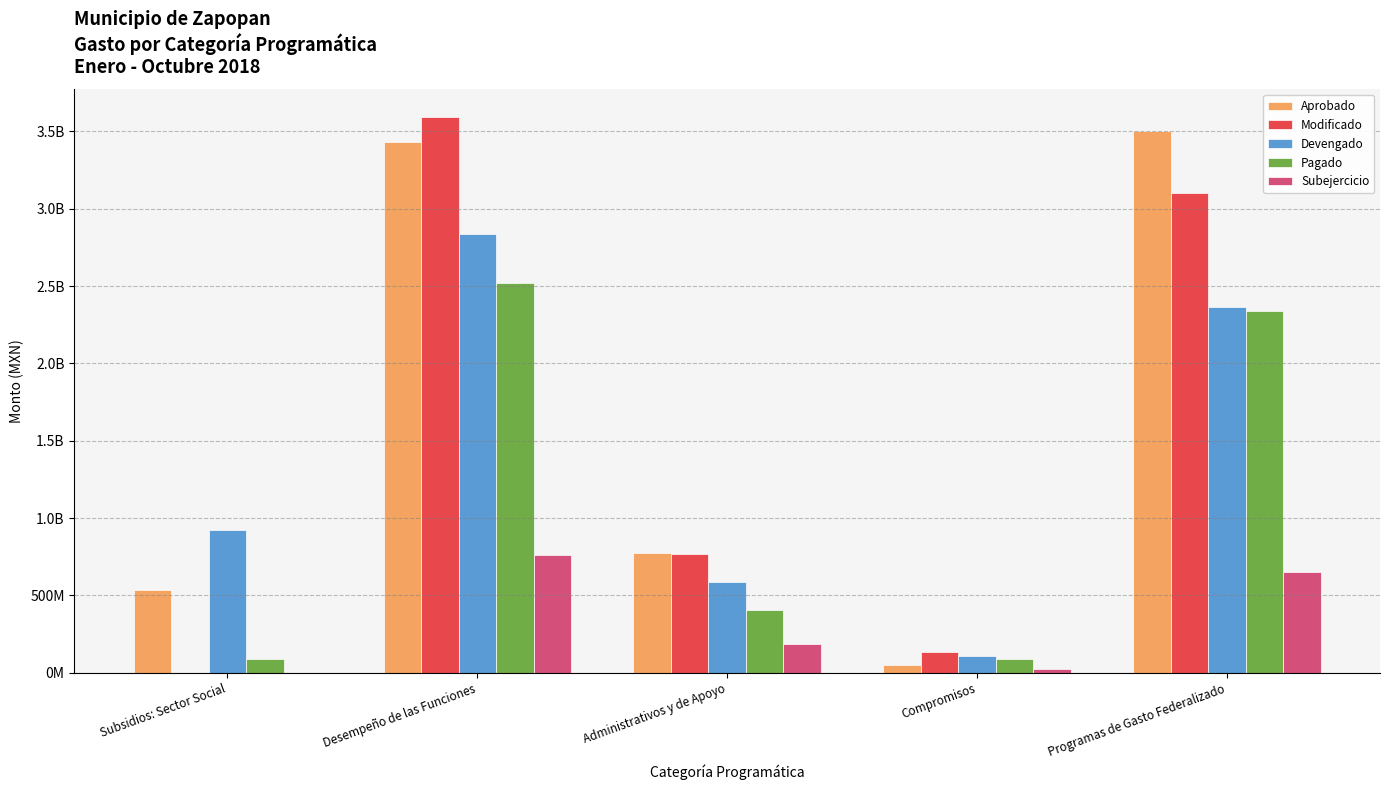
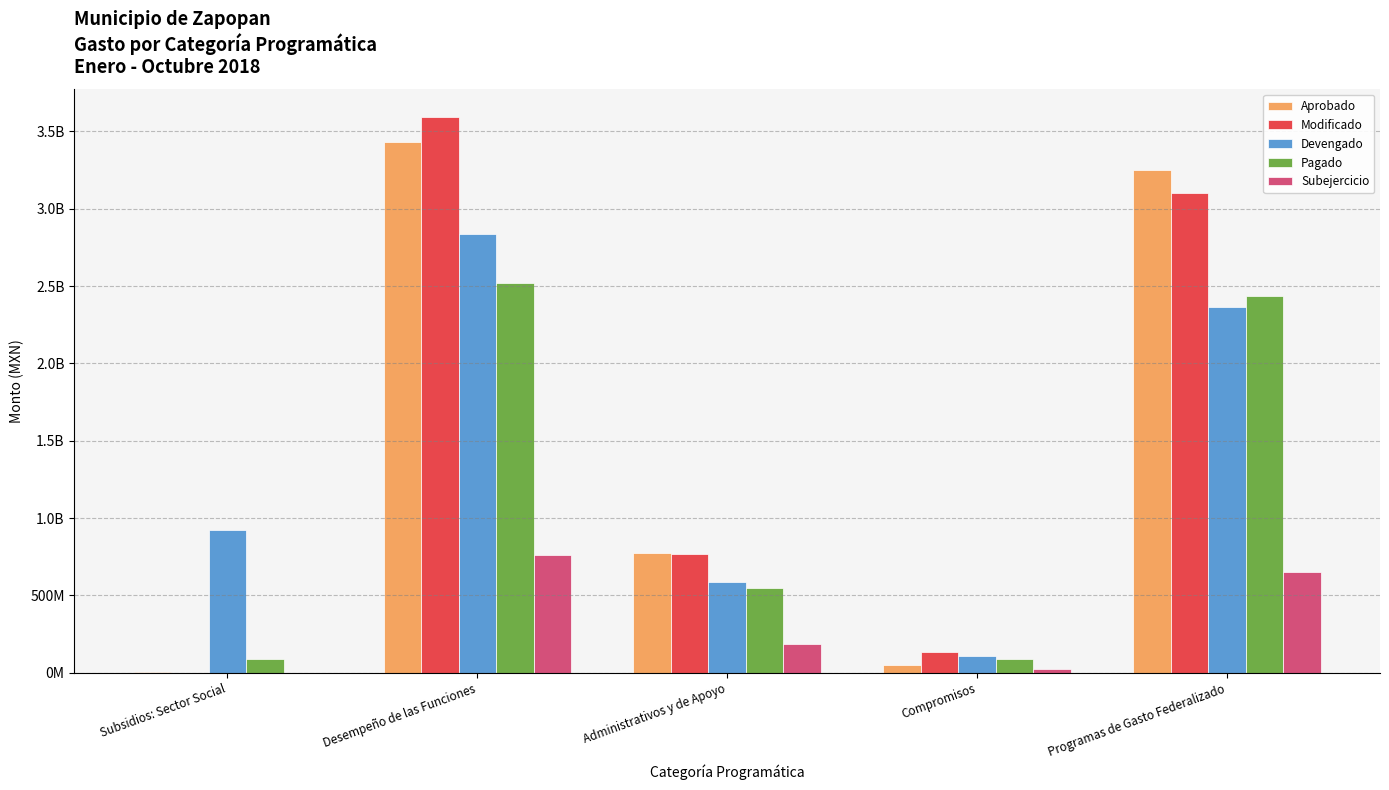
Aprobado, Subsidios: Sector Social: 540000000 -> 0
Pagado, Administrativos y de Apoyo: 410000000 -> 550000000
Aprobado, Programas de Gasto Federalizado: 3500000000 -> 3250000000
Pagado, Programas de Gasto Federalizado: 2340000000 -> 2430000000
